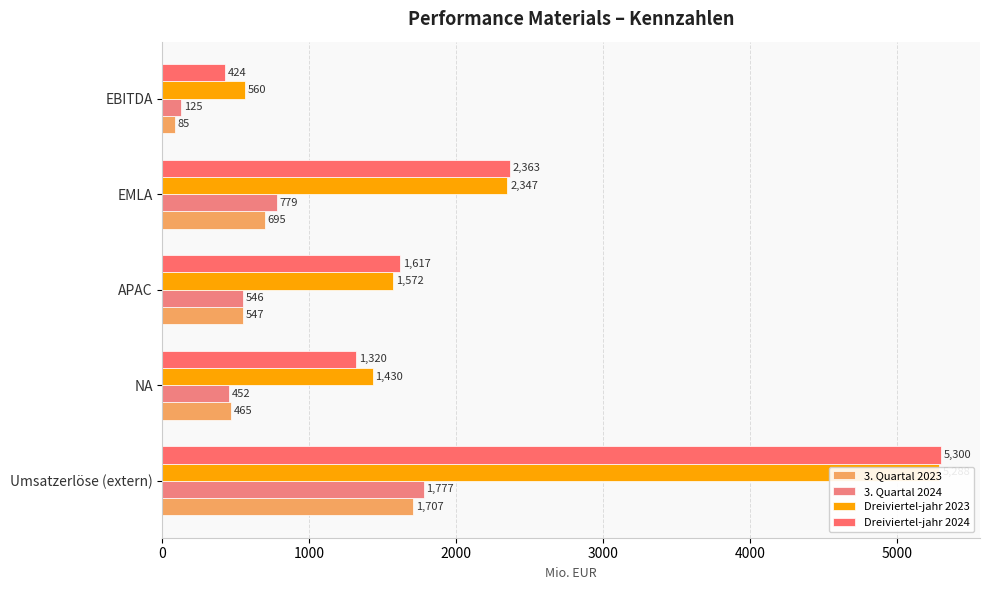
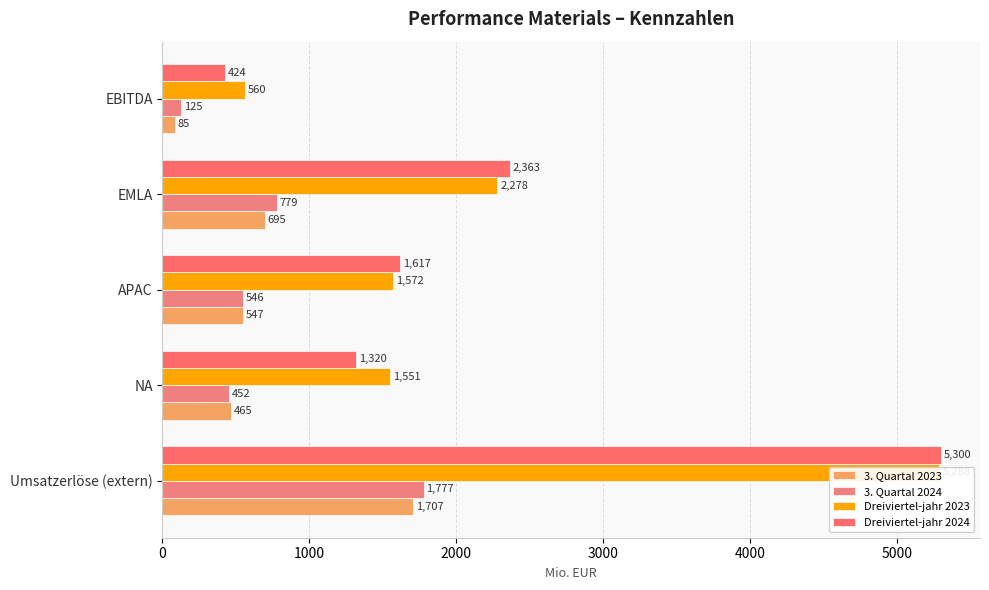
Dreiviertel-jahr 2023, EMLA: 2,347 -> 2,278
Dreiviertel-jahr 2023, NA: 1,430 -> 1,551
